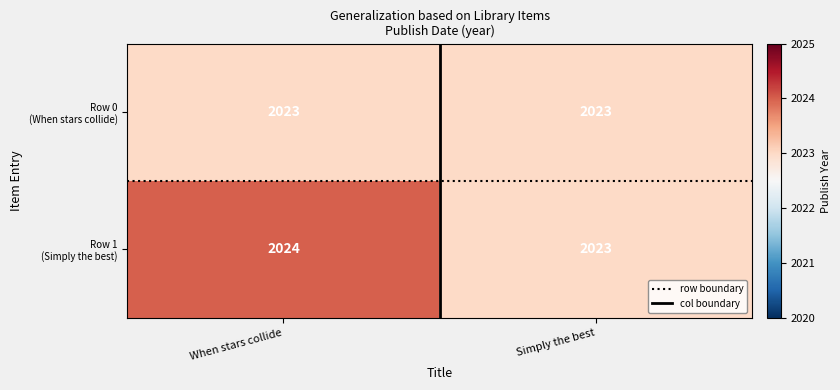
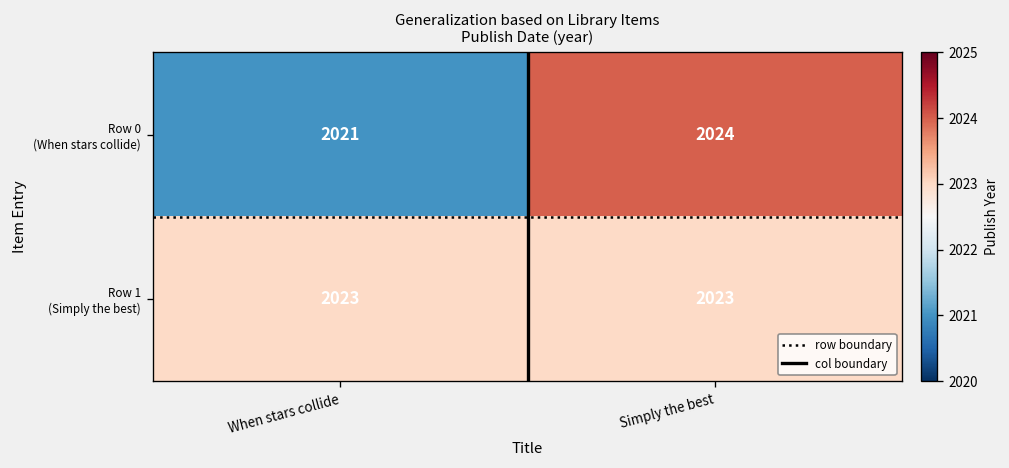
Row 0 (When stars collide), When stars collide: 2023 -> 2021
Row 0 (When stars collide), Simply the best: 2023 -> 2024
Row 1 (Simply the best), When stars collide: 2024 -> 2023
